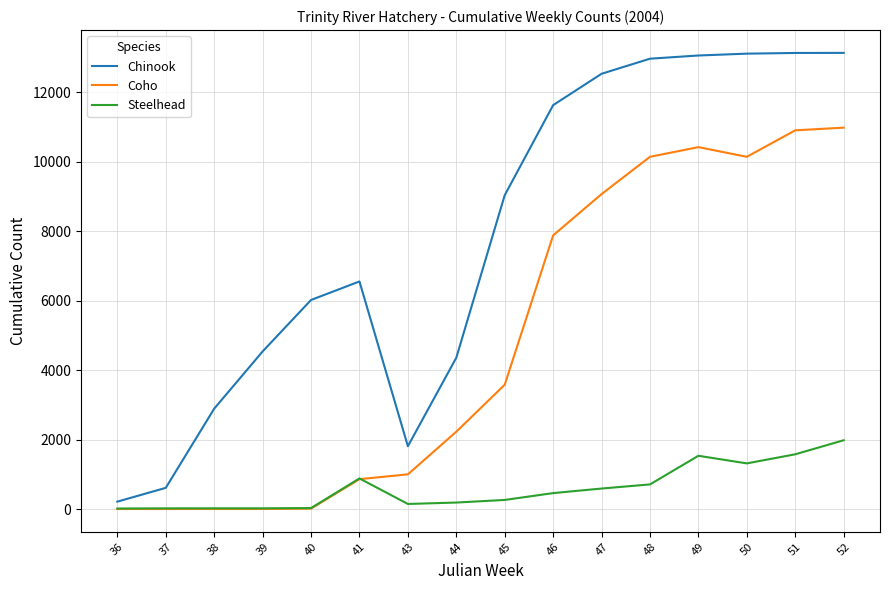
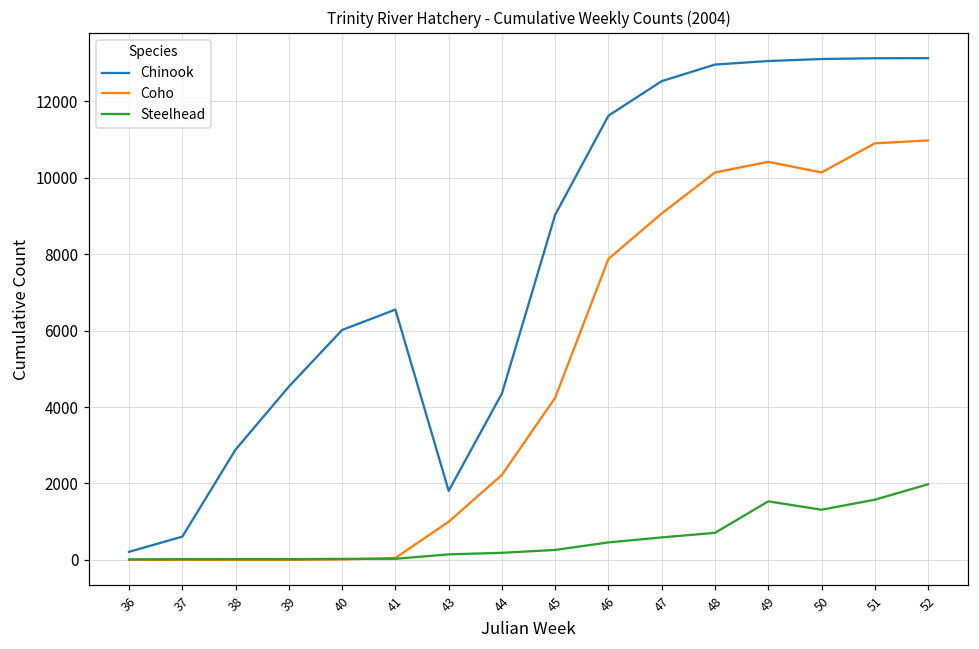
Coho, 41: 900 -> 100
Steelhead, 41: 900 -> 0
Coho, 45: 3600 -> 4200
